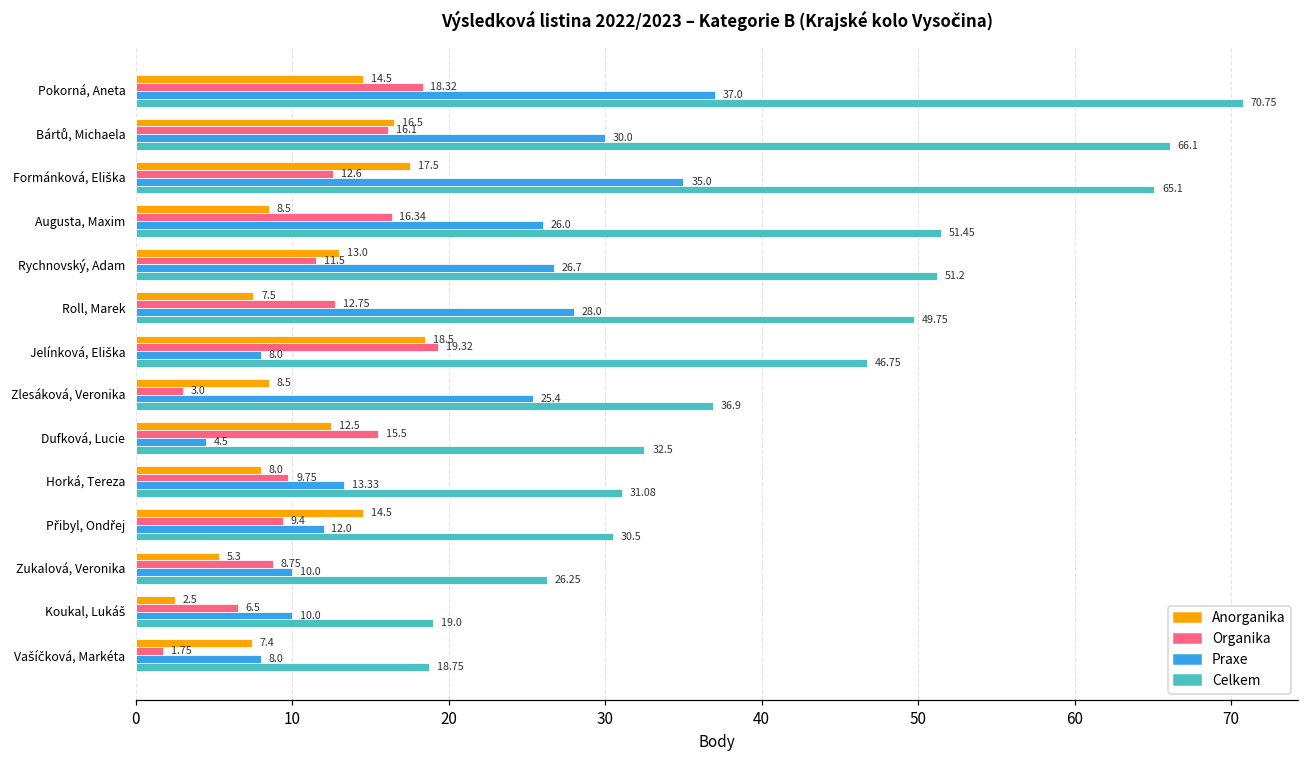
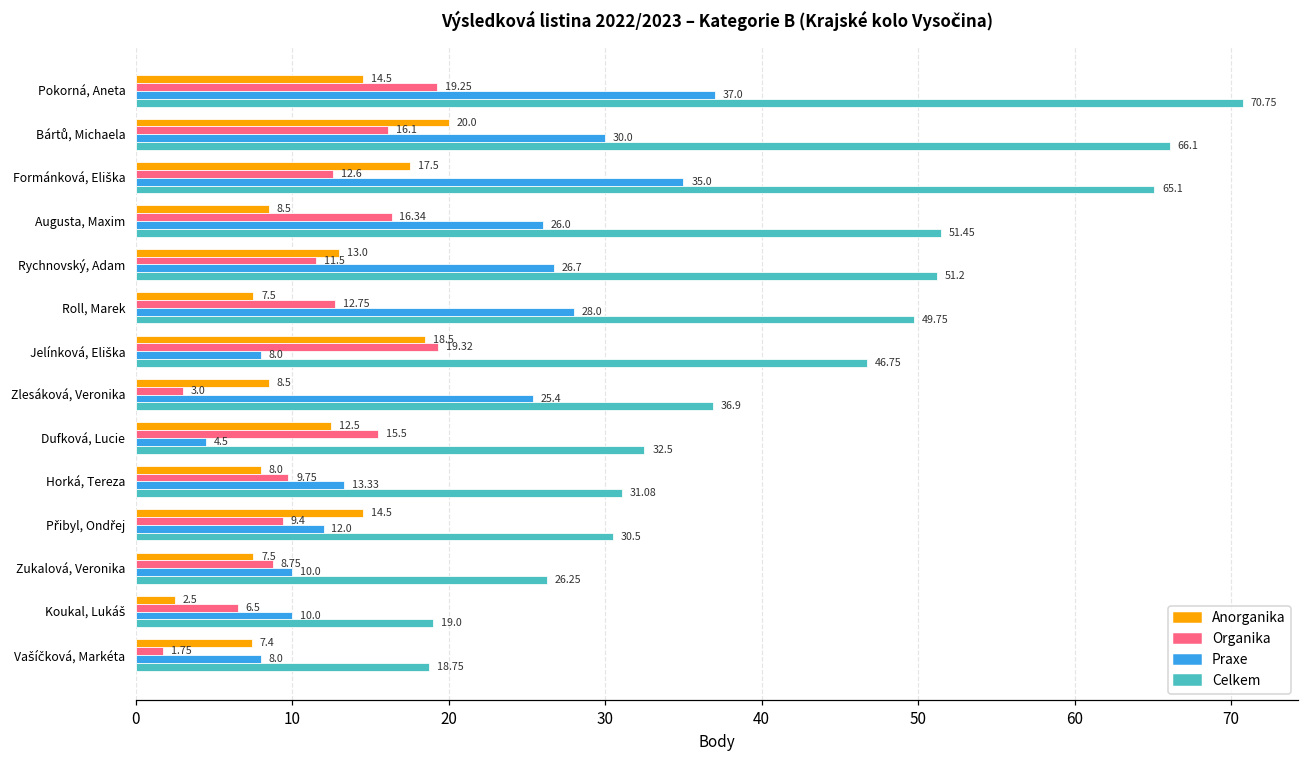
Organika, Pokorná, Aneta: 18.32 -> 19.25
Anorganika, Bártů, Michaela: 16.5 -> 20.0
Anorganika, Zukalová, Veronika: 5.3 -> 7.5
